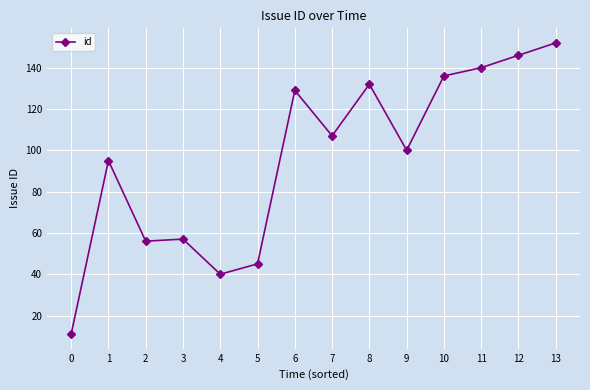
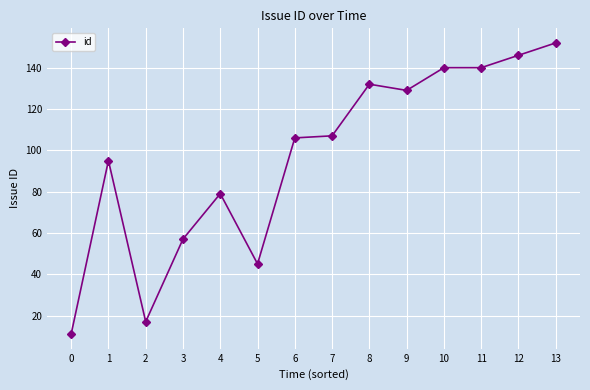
2: 56 -> 17
4: 40 -> 79
6: 129 -> 106
9: 100 -> 129
10: 136 -> 140
